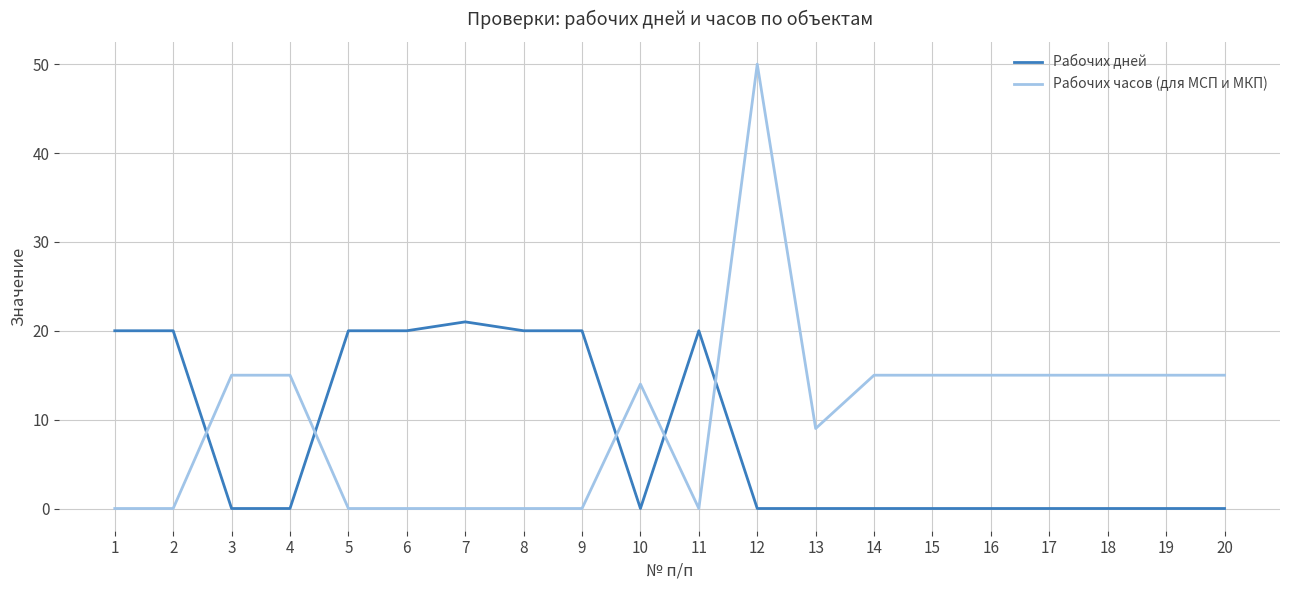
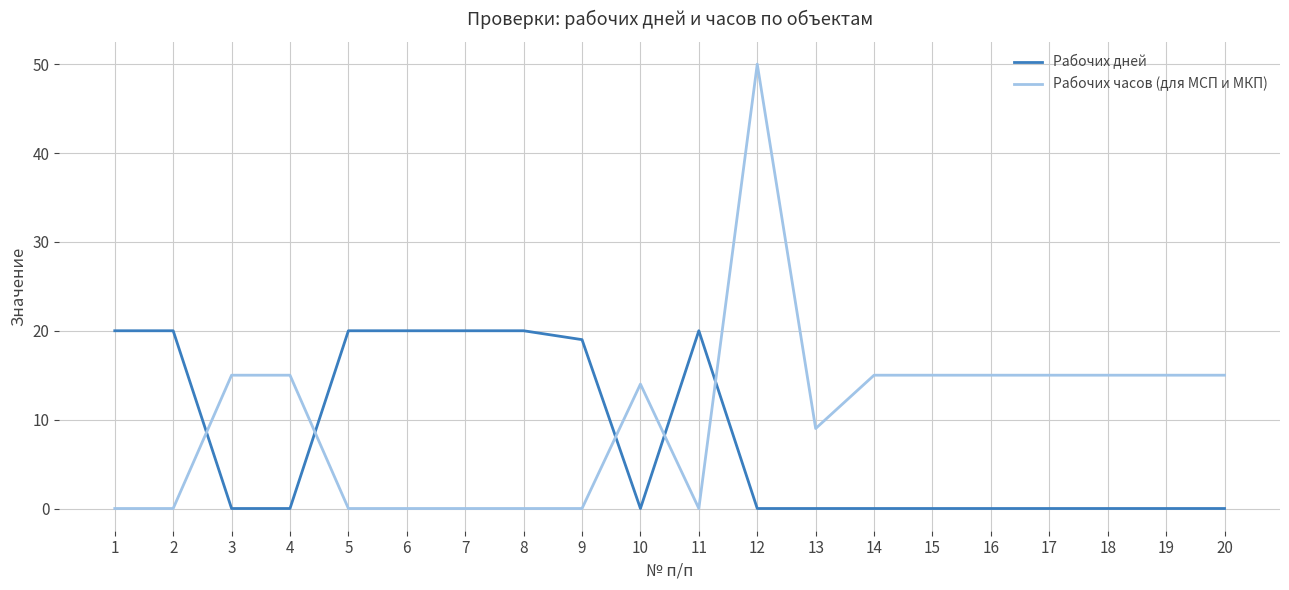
Рабочих дней, 7: 21 -> 20
Рабочих дней, 9: 20 -> 19
